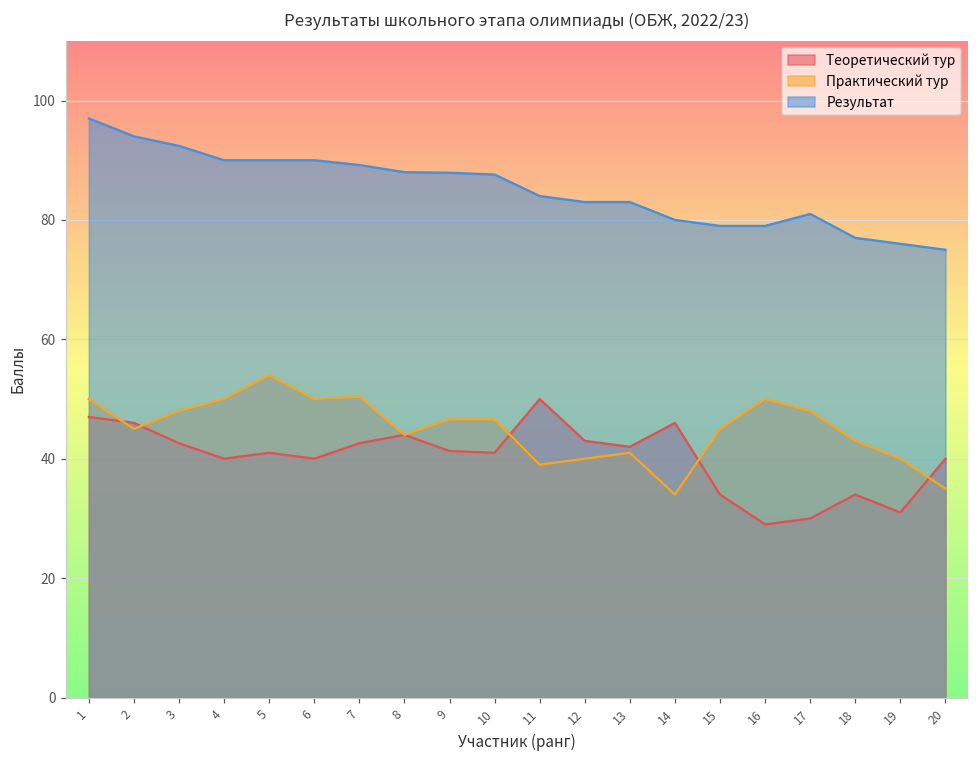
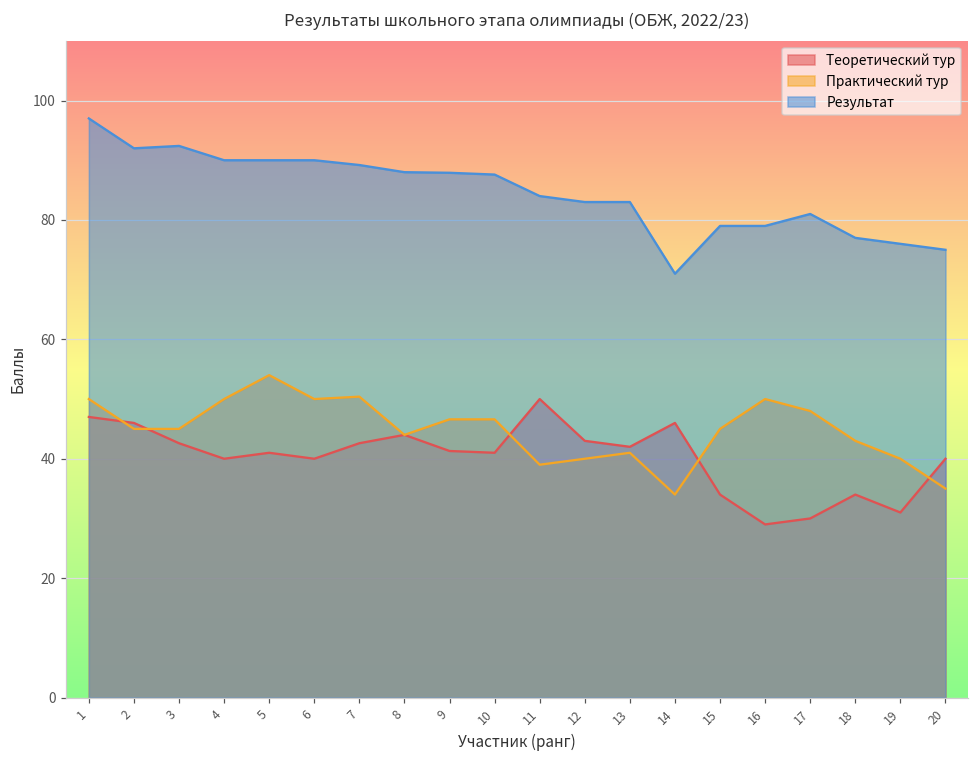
Результат, 2: 94 -> 92
Практический тур, 3: 48 -> 45
Результат, 14: 80 -> 71
